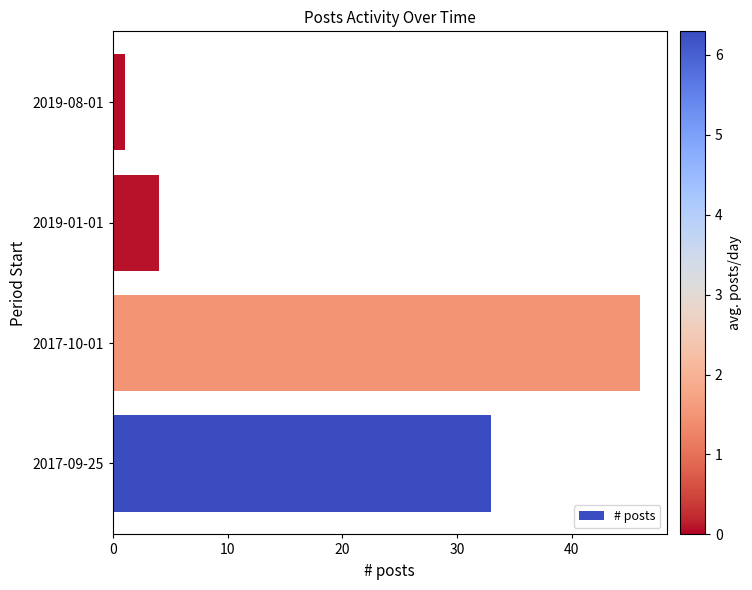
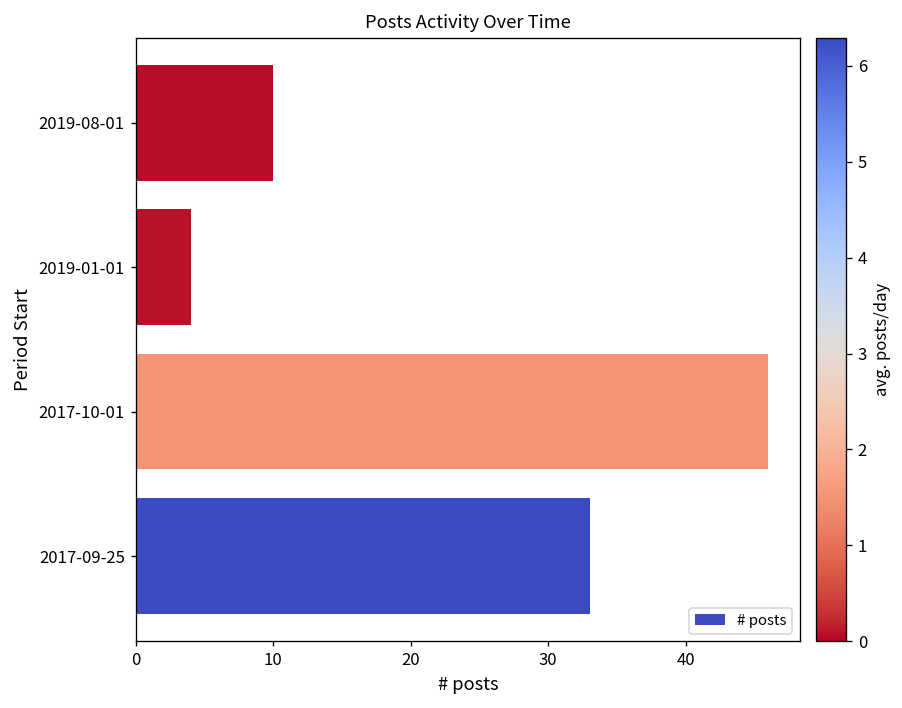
2019-08-01: 1 -> 10
